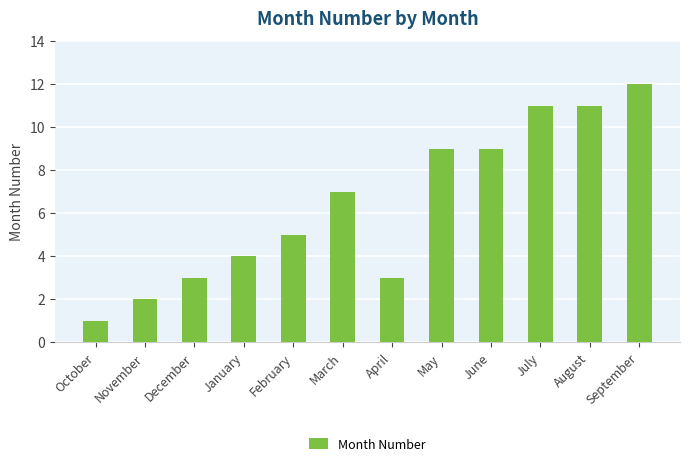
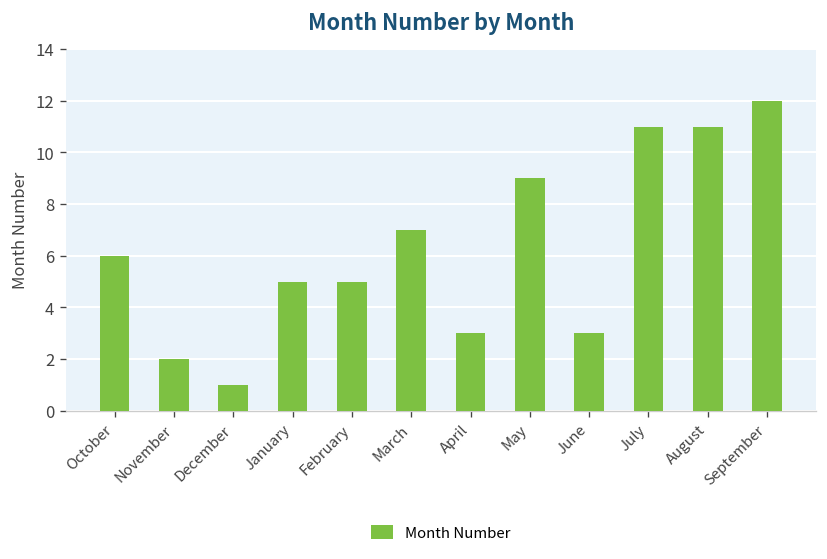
October: 1 -> 6
December: 3 -> 1
January: 4 -> 5
June: 9 -> 3
